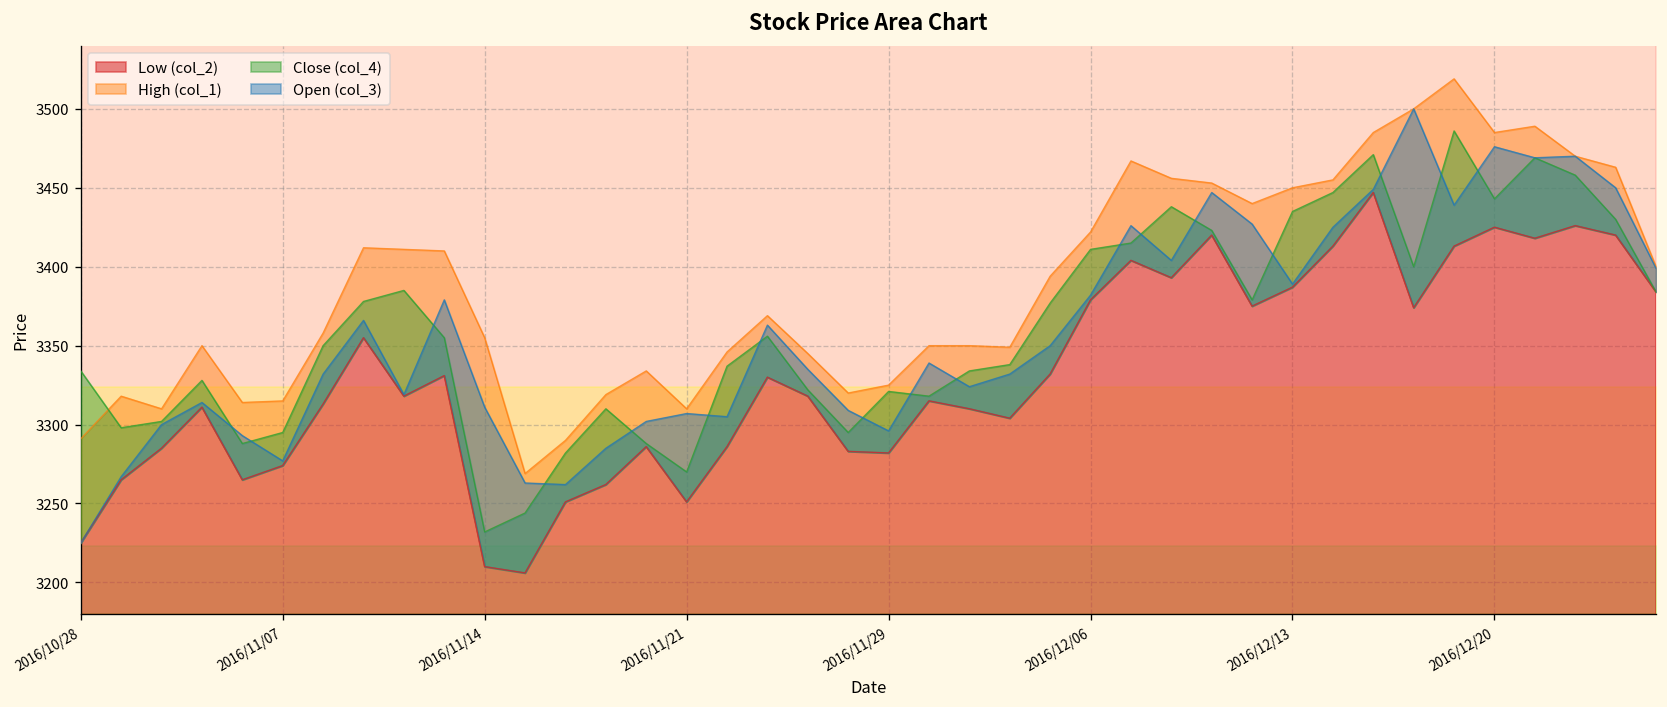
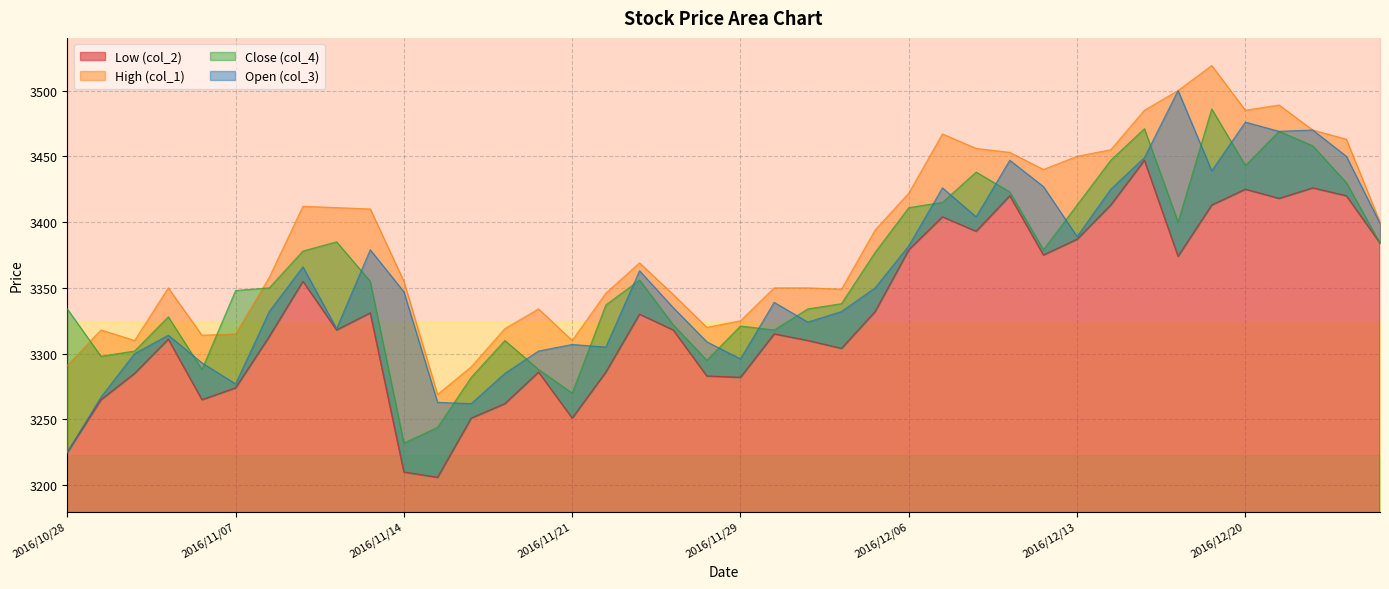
Close (col_4), 2016/11/07: 3295 -> 3348
Open (col_3), 2016/11/14: 3311 -> 3347
Close (col_4), 2016/12/13: 3435 -> 3413
